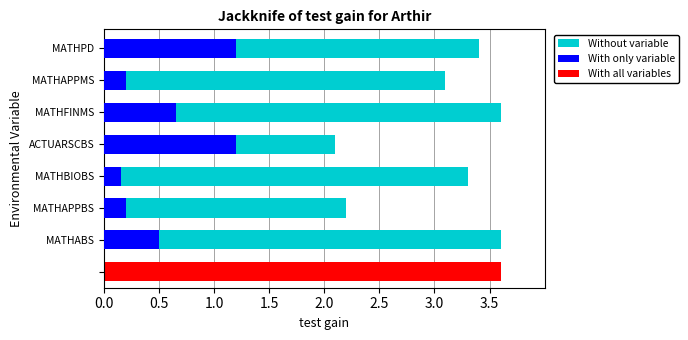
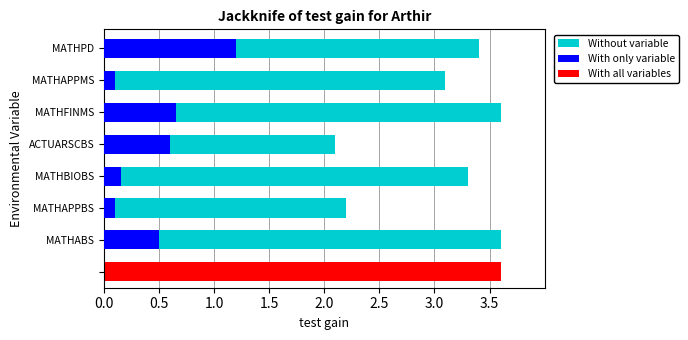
With only variable, MATHAPPMS: 0.2 -> 0.1
With only variable, ACTUARSCBS: 1.2 -> 0.6
With only variable, MATHAPPBS: 0.2 -> 0.1
